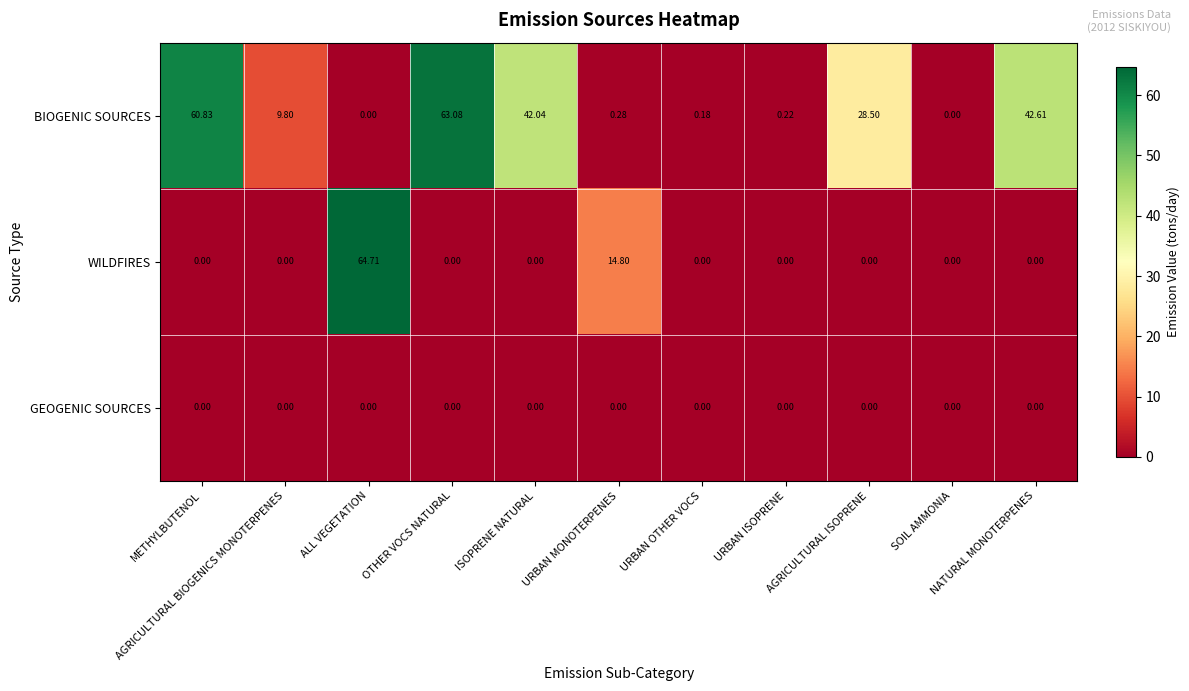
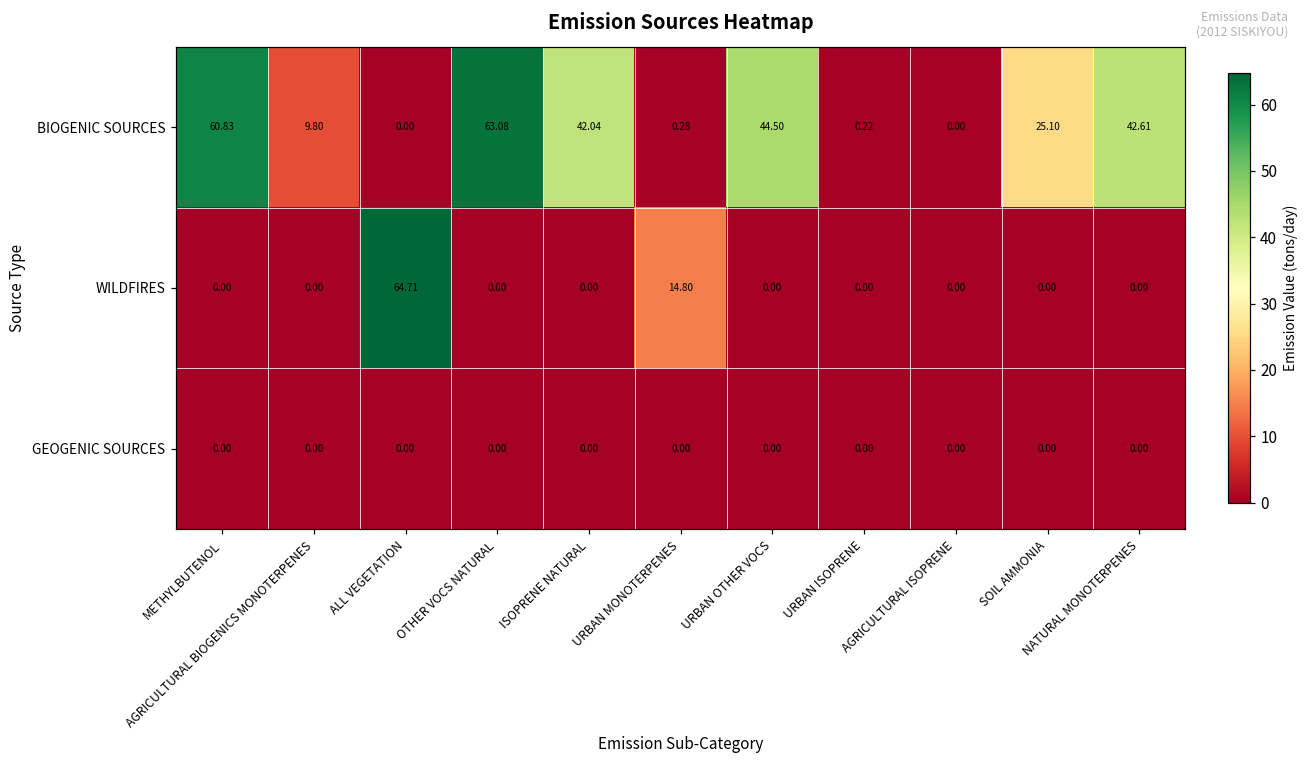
BIOGENIC SOURCES, URBAN OTHER VOCS: 0.18 -> 44.50
BIOGENIC SOURCES, AGRICULTURAL ISOPRENE: 28.50 -> 0.00
BIOGENIC SOURCES, SOIL AMMONIA: 0.00 -> 25.10
